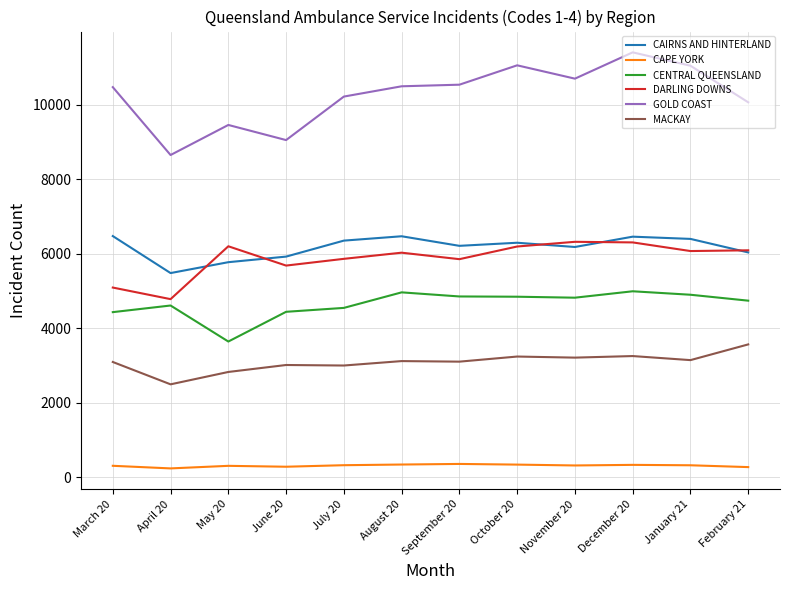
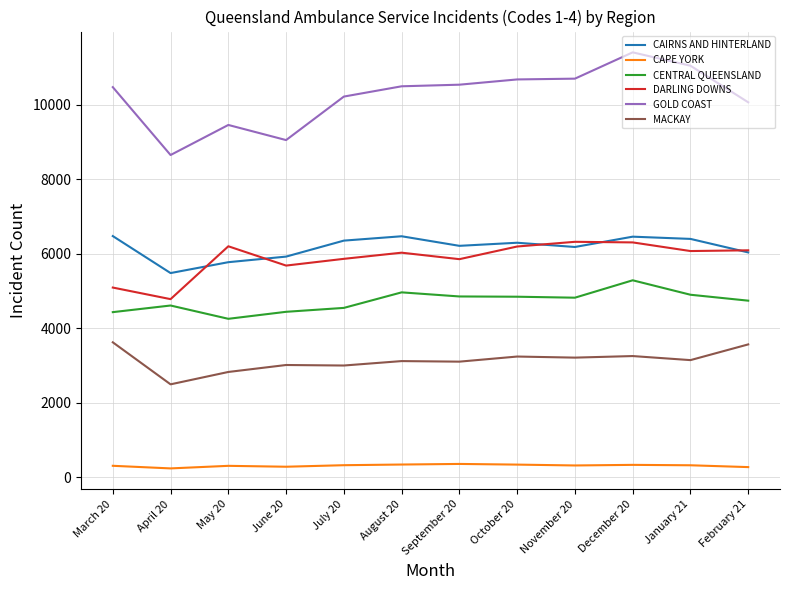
MACKAY, March 20: 3100 -> 3600
CENTRAL QUEENSLAND, May 20: 3600 -> 4300
GOLD COAST, October 20: 11100 -> 10700
CENTRAL QUEENSLAND, December 20: 5000 -> 5300
